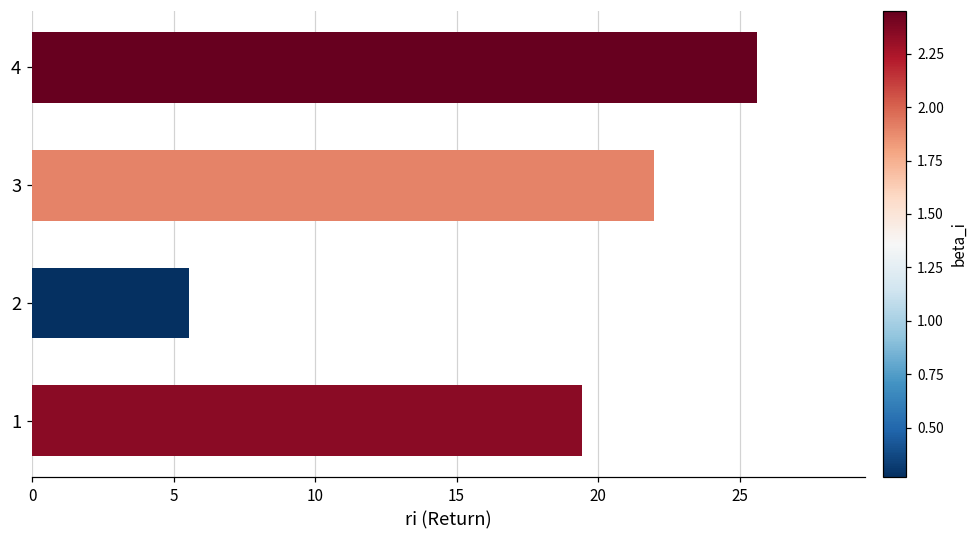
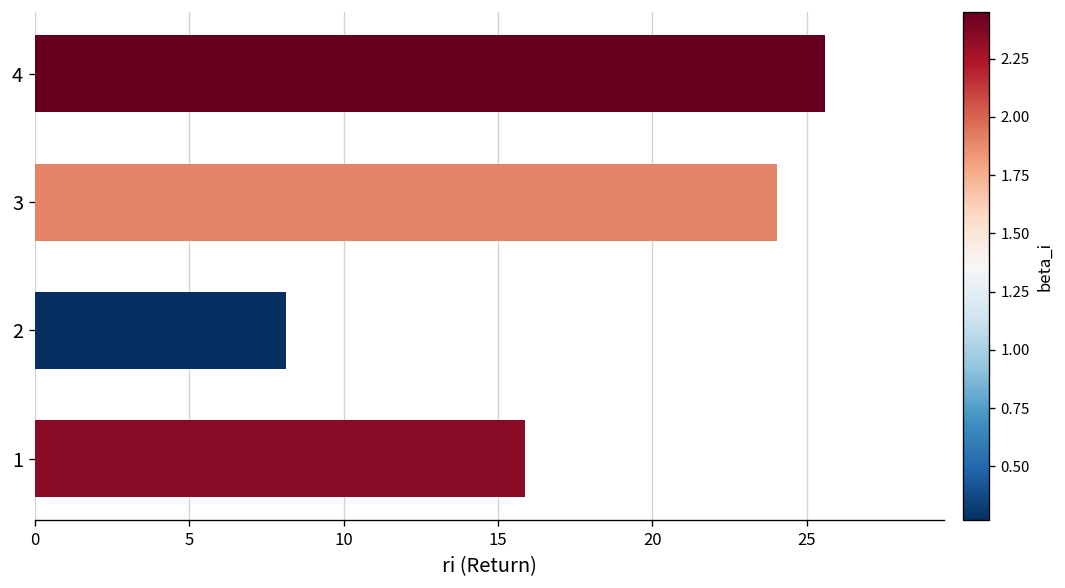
3: 22.0 -> 24.0
2: 5.5 -> 8.1
1: 19.4 -> 15.9
